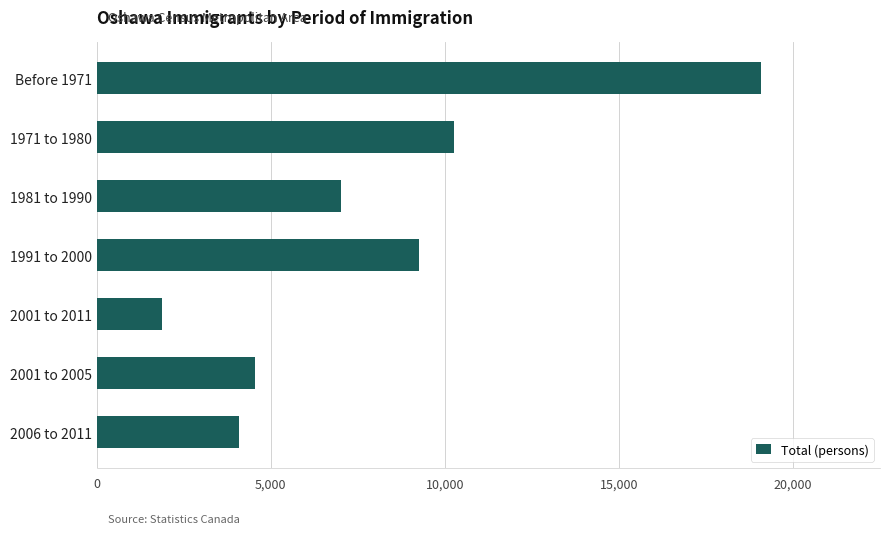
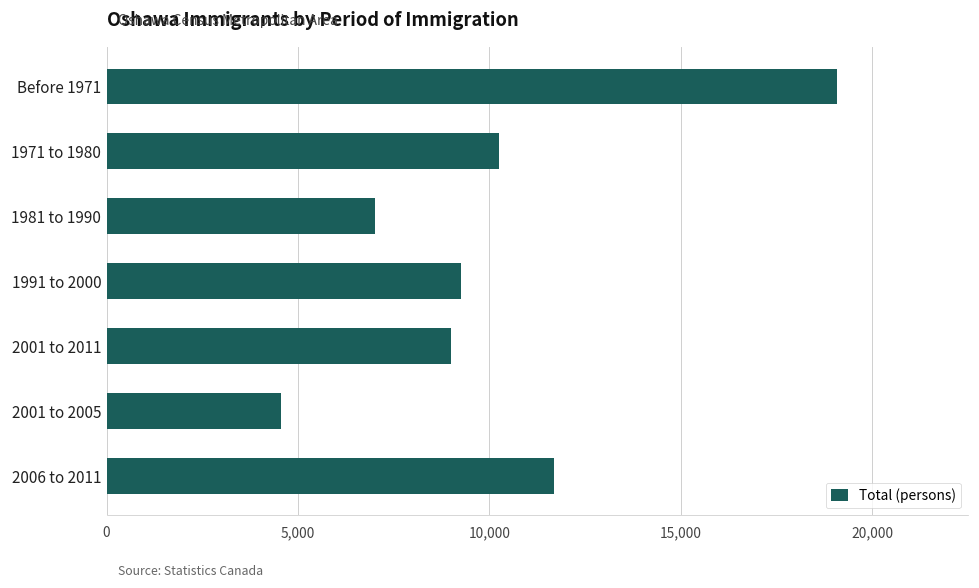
2001 to 2011: 1,900 -> 9,000
2006 to 2011: 4,100 -> 11,700
